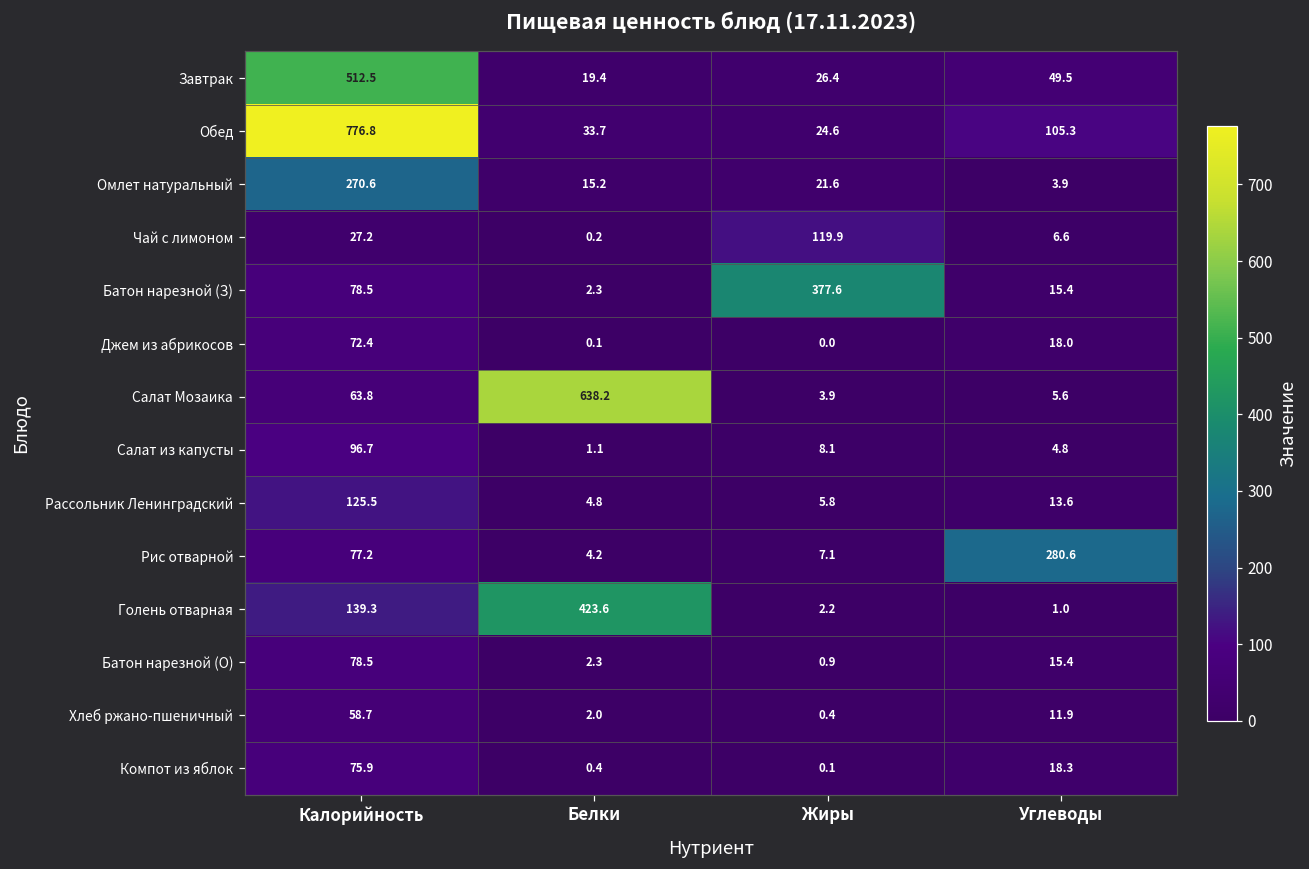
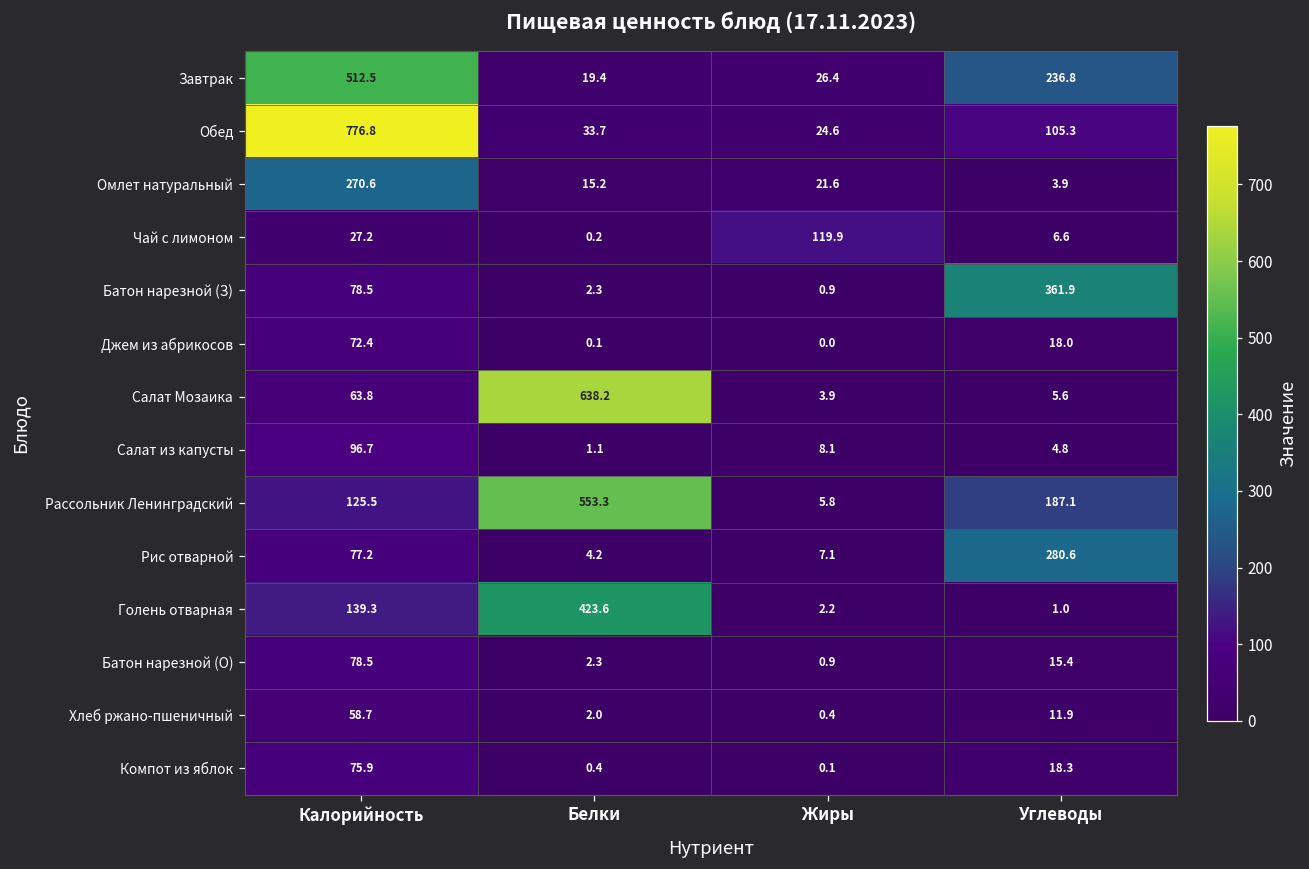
Завтрак, Углеводы: 49.5 -> 236.8
Батон нарезной (З), Жиры: 377.6 -> 0.9
Батон нарезной (З), Углеводы: 15.4 -> 361.9
Рассольник Ленинградский, Белки: 4.8 -> 553.3
Рассольник Ленинградский, Углеводы: 13.6 -> 187.1
